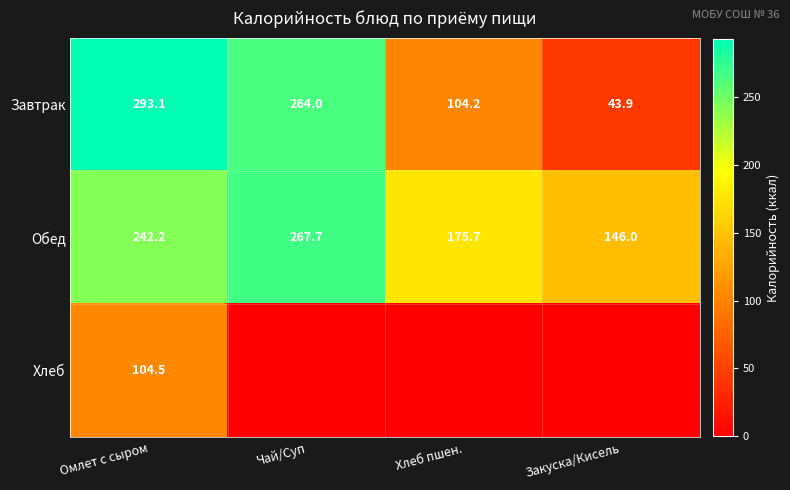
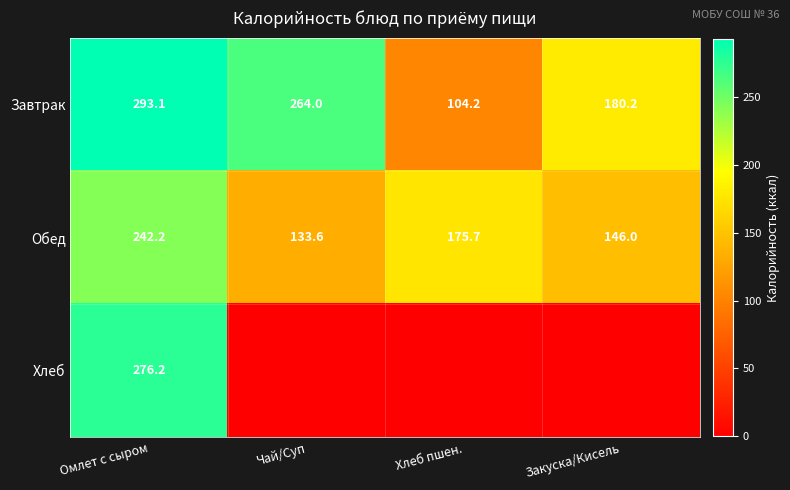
Завтрак, Закуска/Кисель: 43.9 -> 180.2
Обед, Чай/Суп: 267.7 -> 133.6
Хлеб, Омлет с сыром: 104.5 -> 276.2
